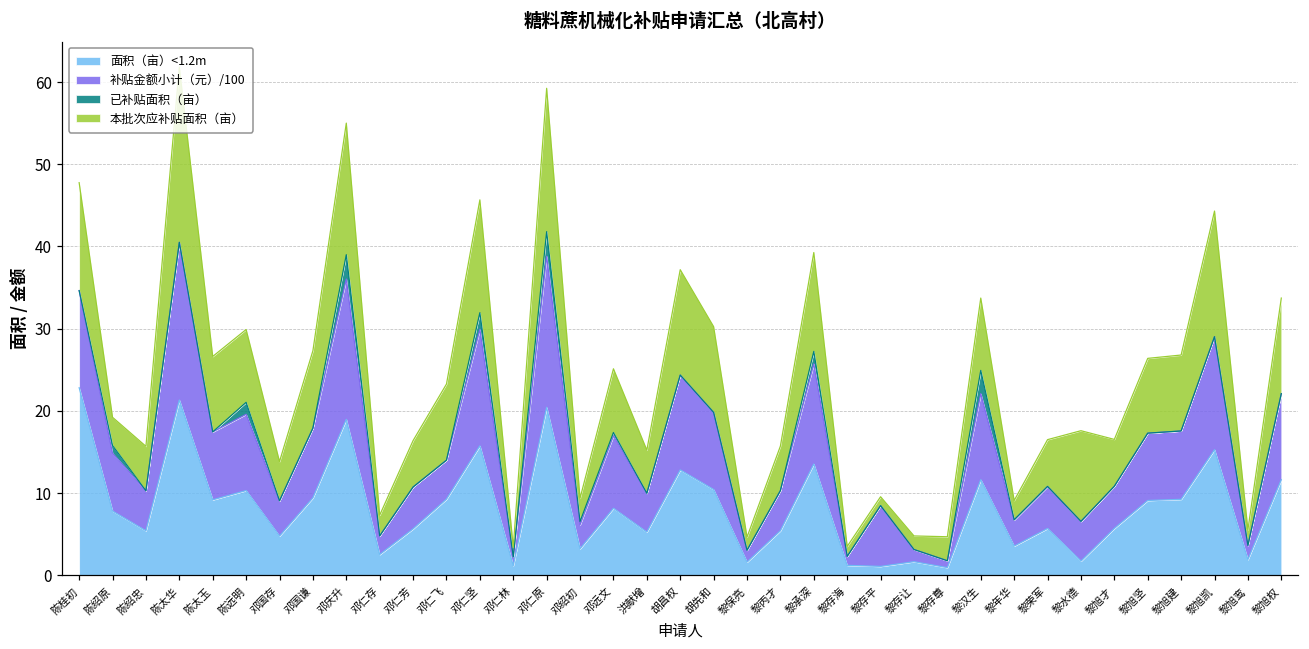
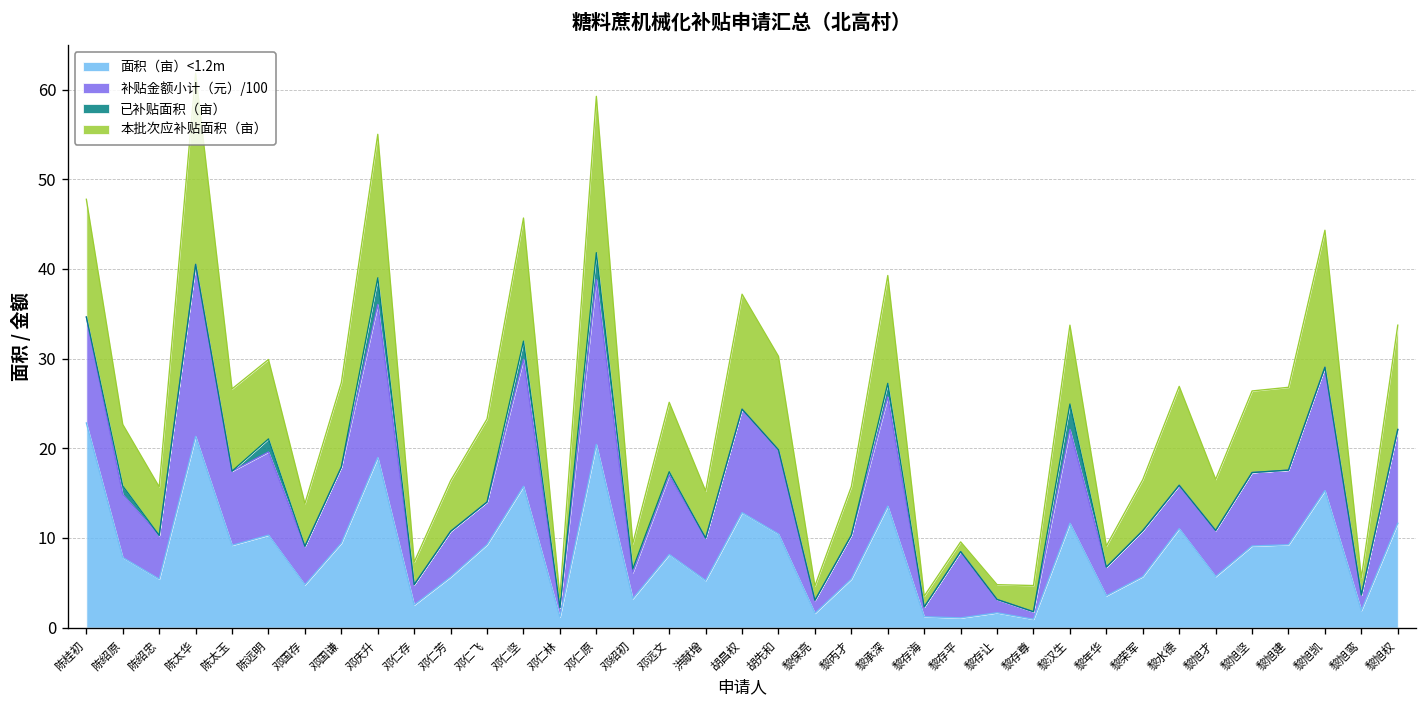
本批次应补贴面积（亩）, 陈绍原: 3 -> 7
面积（亩）<1.2m, 黎水德: 2 -> 11
